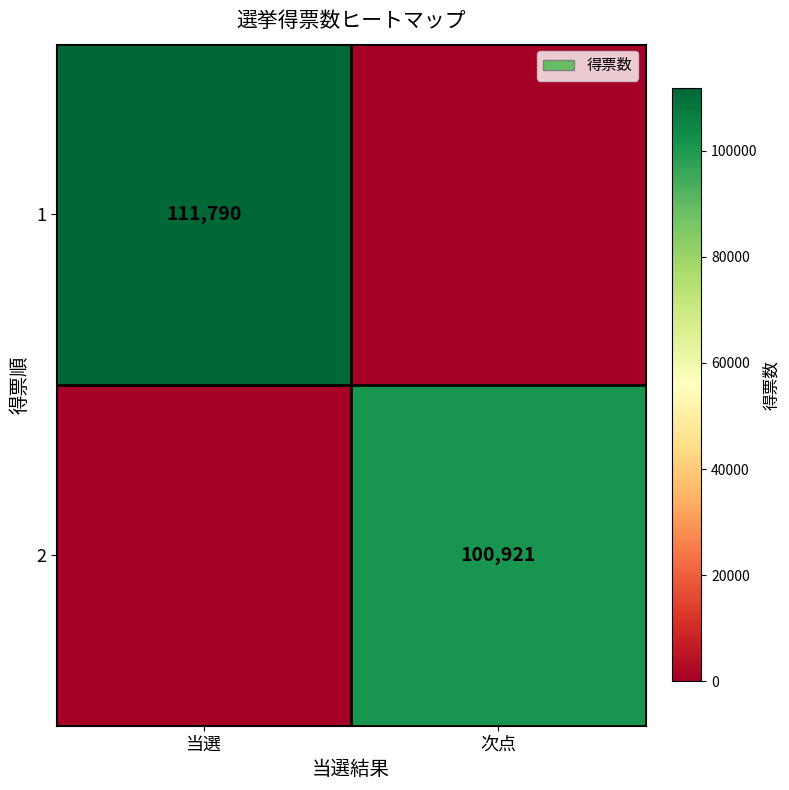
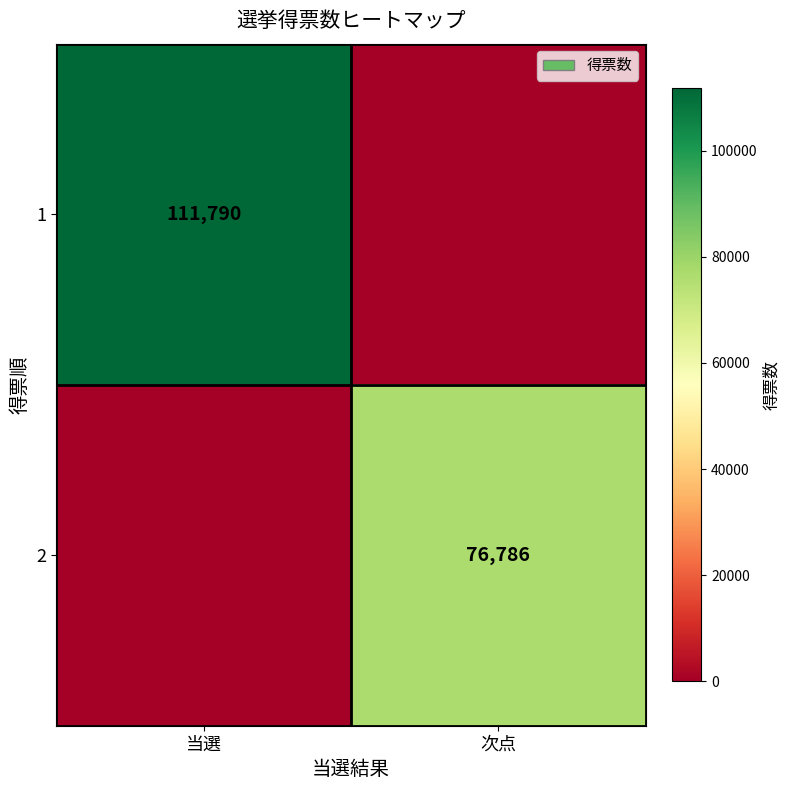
2, 次点: 100,921 -> 76,786
